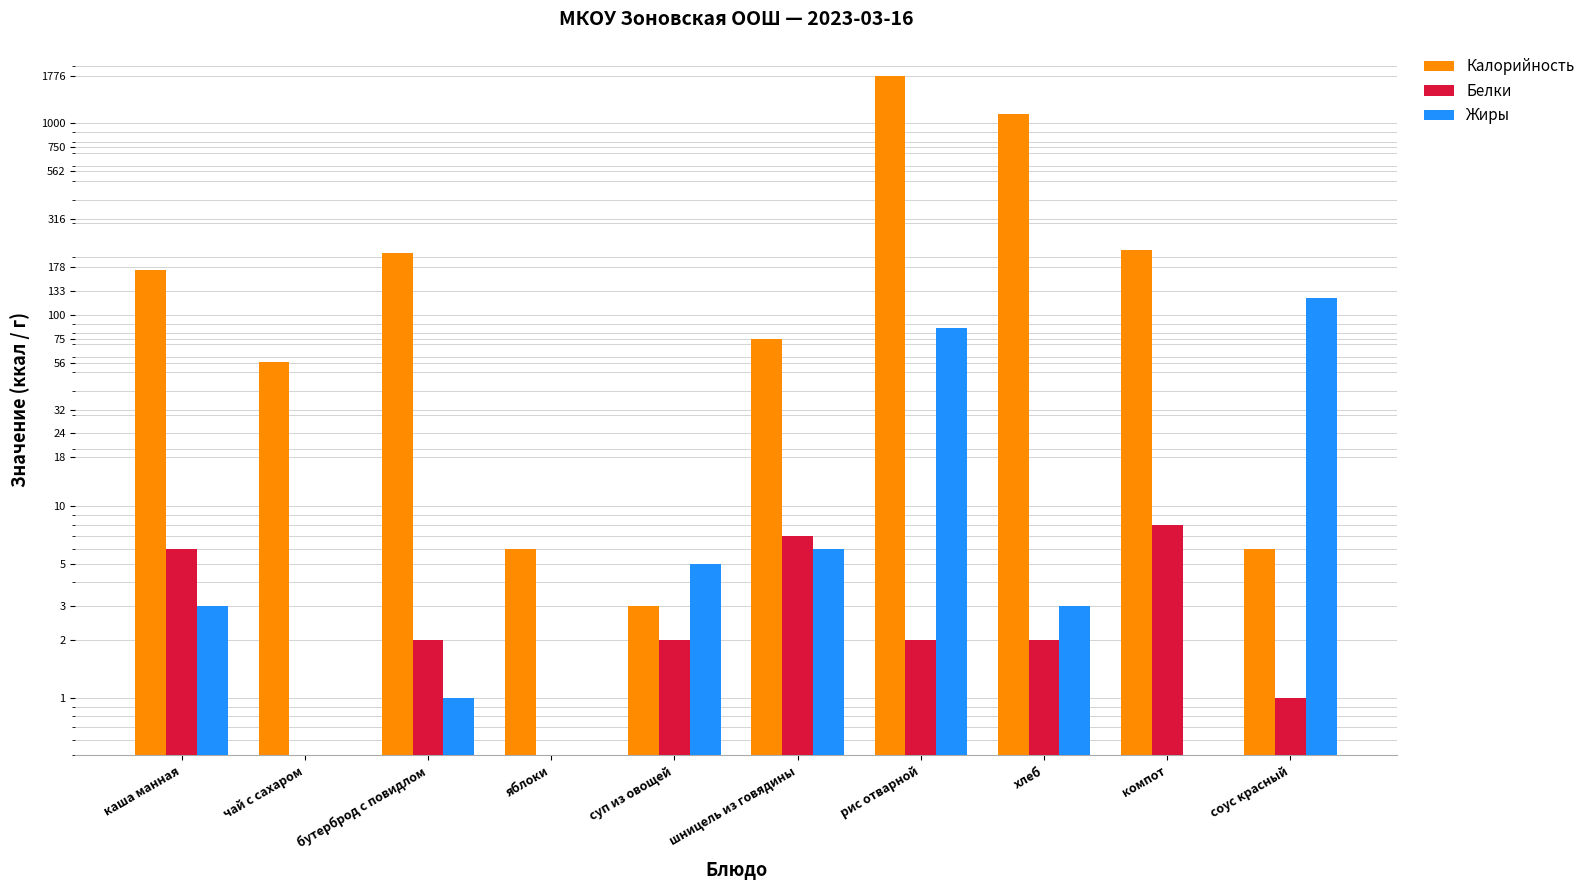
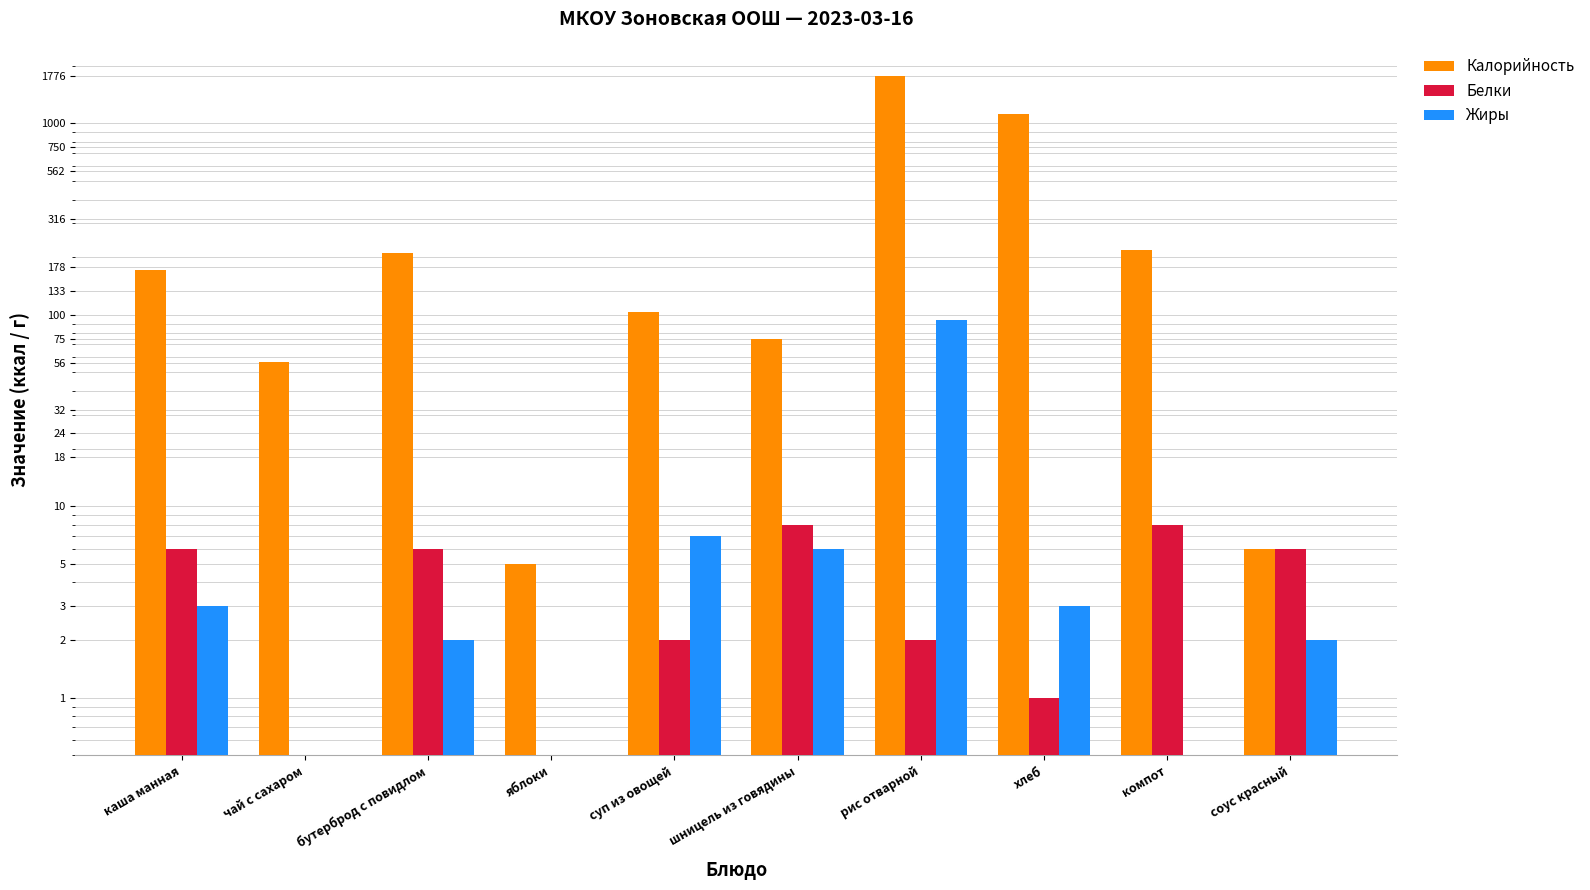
Белки, бутерброд с повидлом: 2 -> 6
Жиры, бутерброд с повидлом: 1 -> 2
Калорийность, яблоки: 6 -> 5
Калорийность, суп из овощей: 3 -> 100
Жиры, суп из овощей: 5 -> 7
Белки, шницель из говядины: 7 -> 8
Жиры, рис отварной: 85 -> 94
Белки, хлеб: 2 -> 1
Белки, соус красный: 1 -> 6
Жиры, соус красный: 120 -> 2
